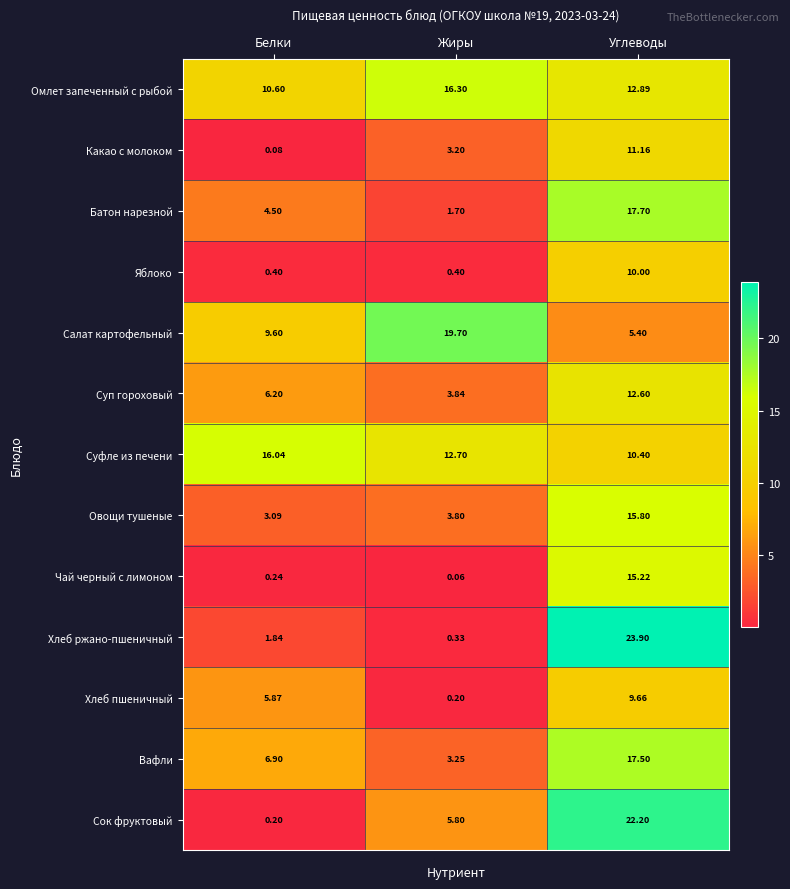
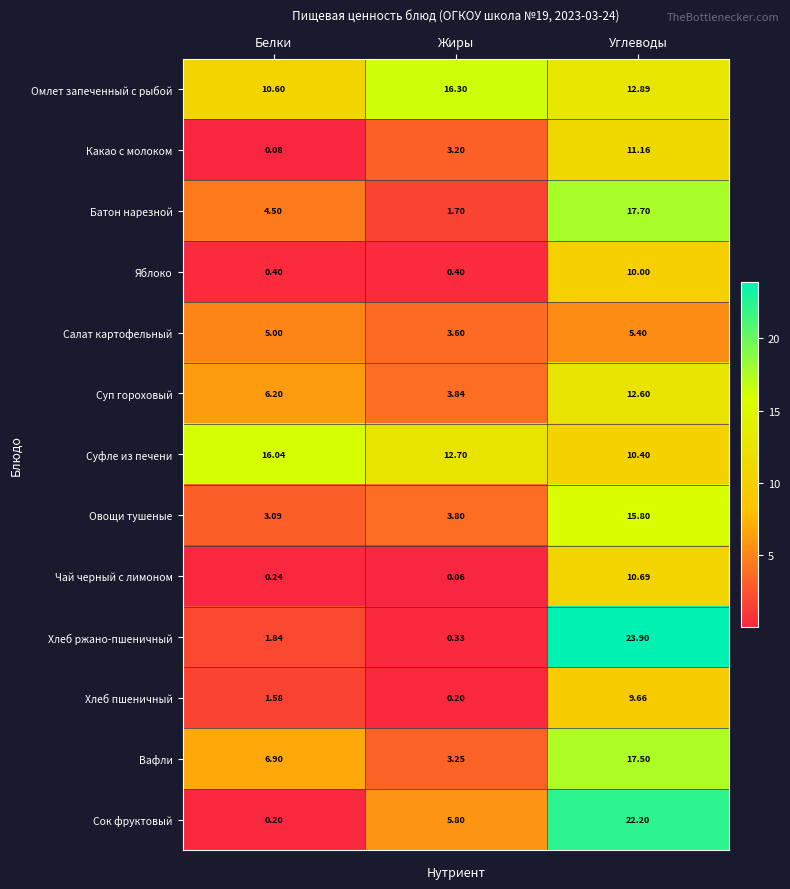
Салат картофельный, Белки: 9.60 -> 5.00
Салат картофельный, Жиры: 19.70 -> 3.60
Чай черный с лимоном, Углеводы: 15.22 -> 10.69
Хлеб пшеничный, Белки: 5.87 -> 1.58
